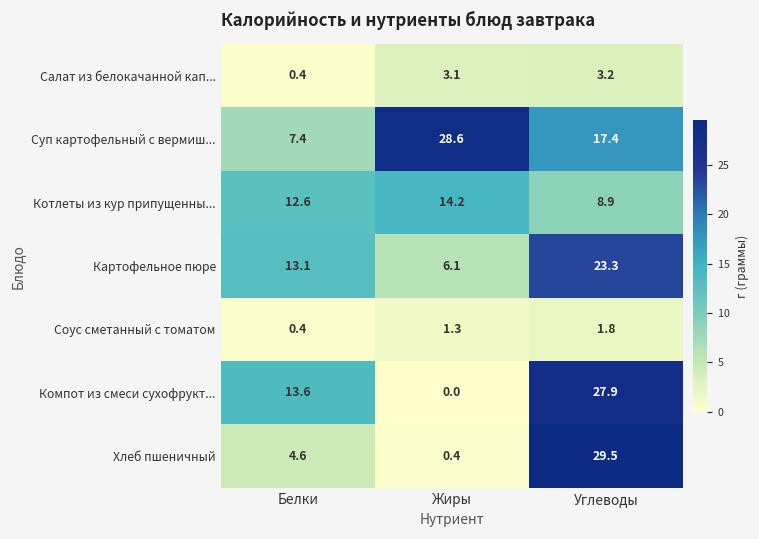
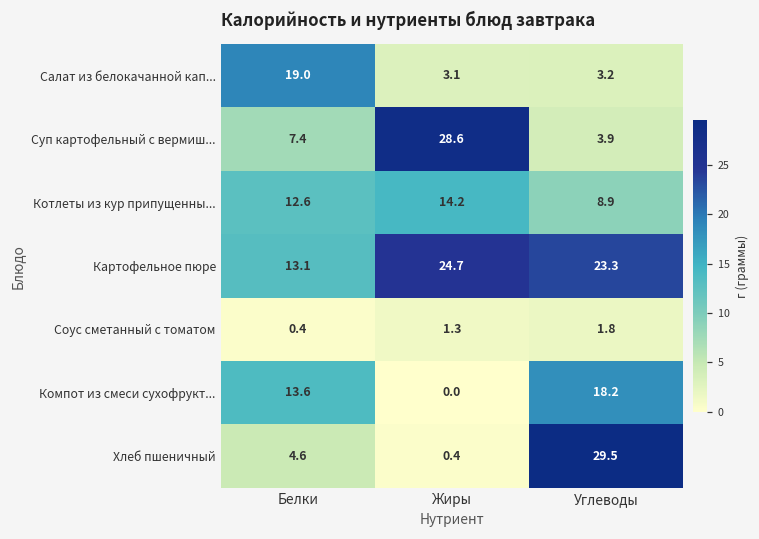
Салат из белокачанной кап..., Белки: 0.4 -> 19.0
Суп картофельный с вермиш..., Углеводы: 17.4 -> 3.9
Картофельное пюре, Жиры: 6.1 -> 24.7
Компот из смеси сухофрукт..., Углеводы: 27.9 -> 18.2
